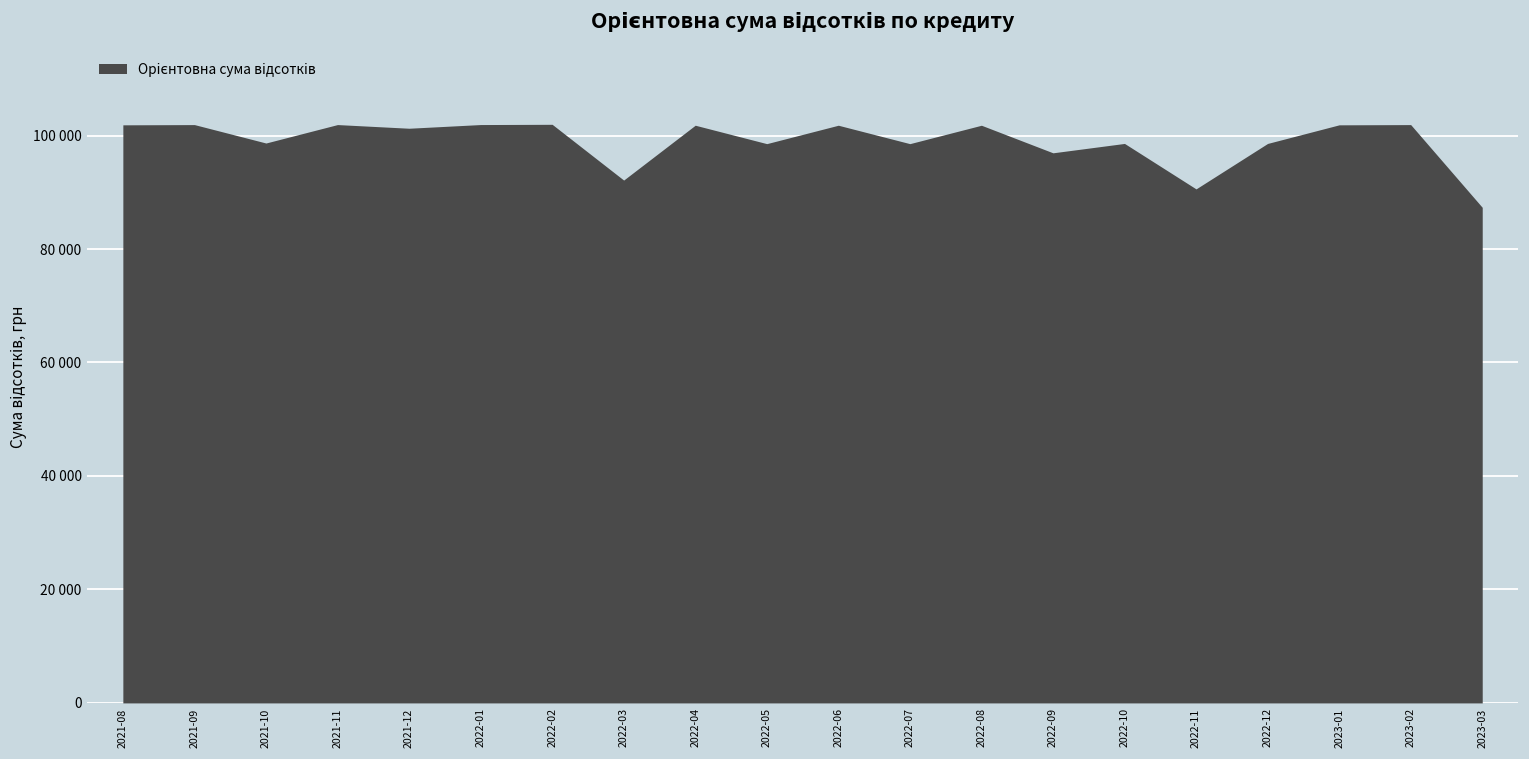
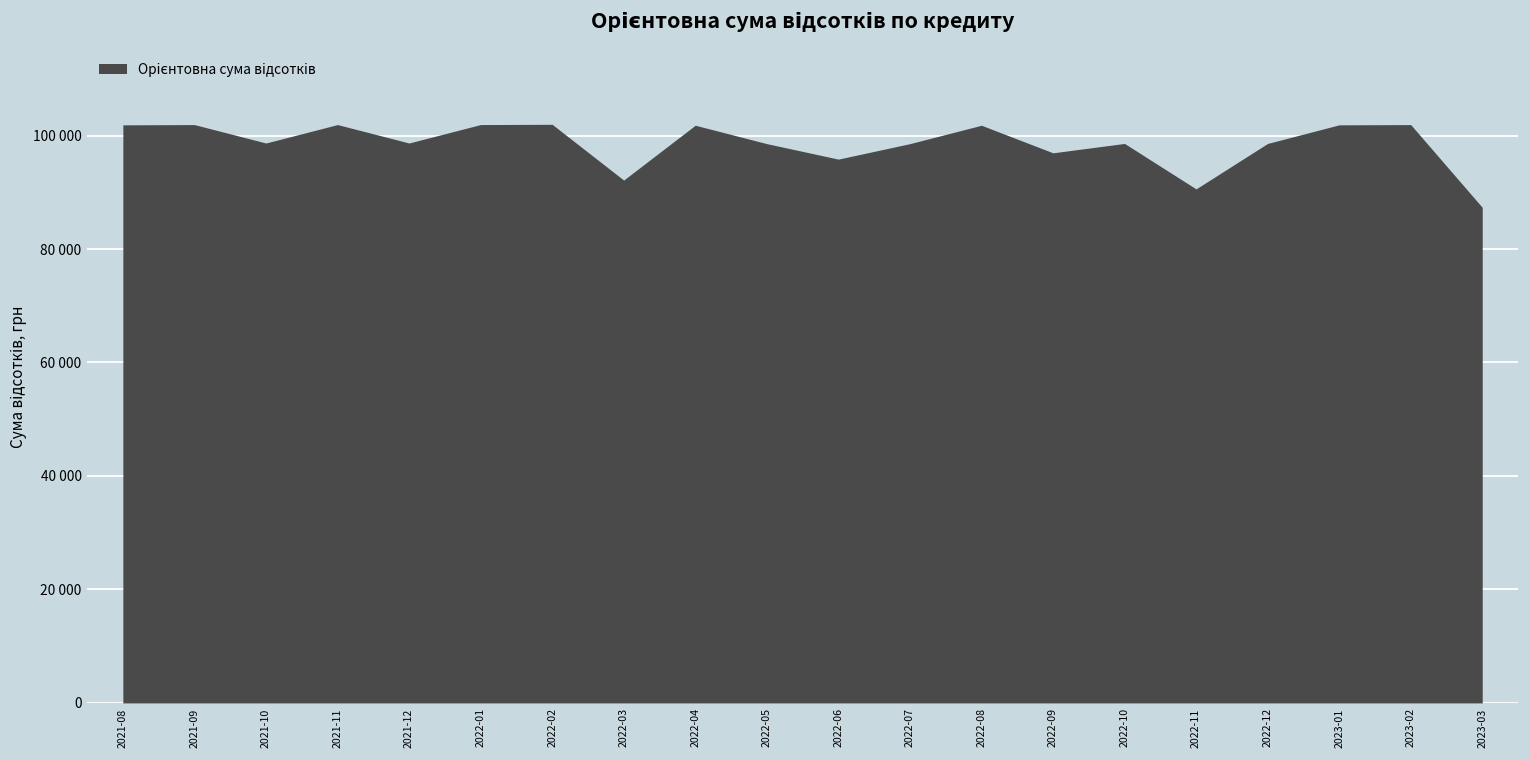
2021-12: 101000 -> 99000
2022-06: 102000 -> 96000
